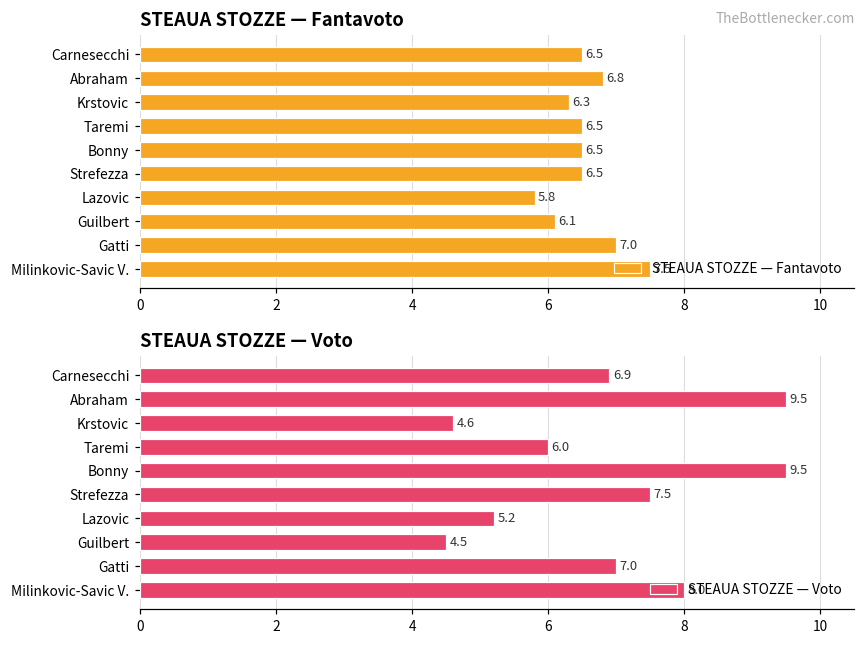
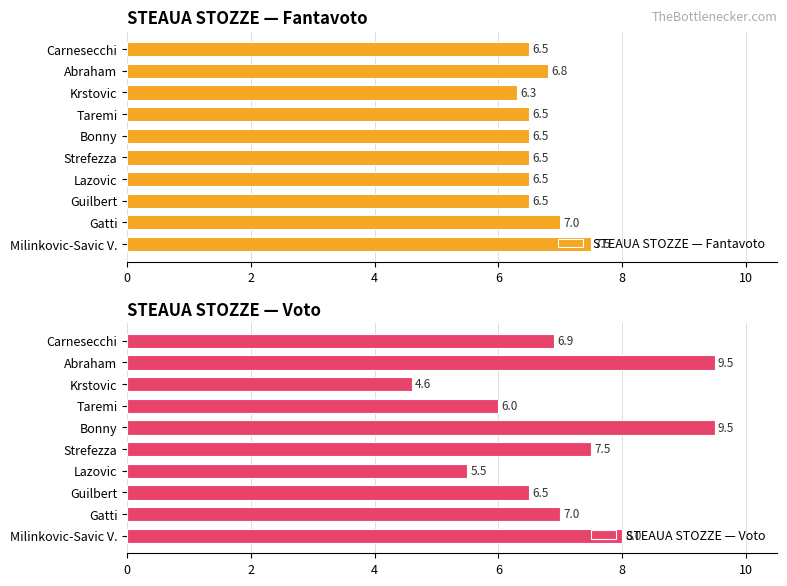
STEAUA STOZZE — Fantavoto, Lazovic: 5.8 -> 6.5
STEAUA STOZZE — Fantavoto, Guilbert: 6.1 -> 6.5
STEAUA STOZZE — Voto, Lazovic: 5.2 -> 5.5
STEAUA STOZZE — Voto, Guilbert: 4.5 -> 6.5
